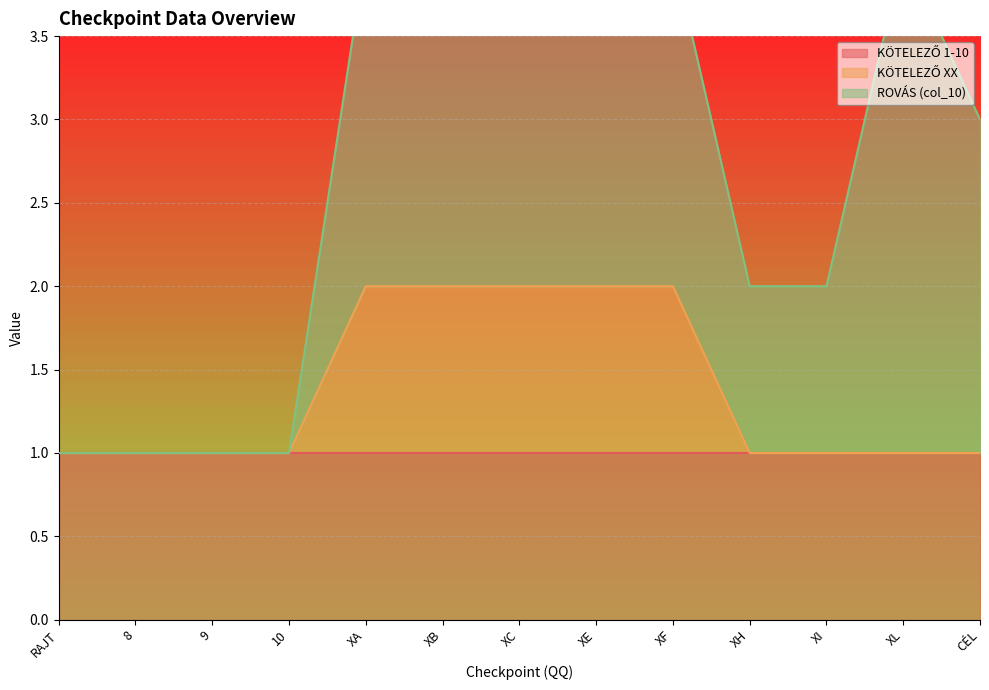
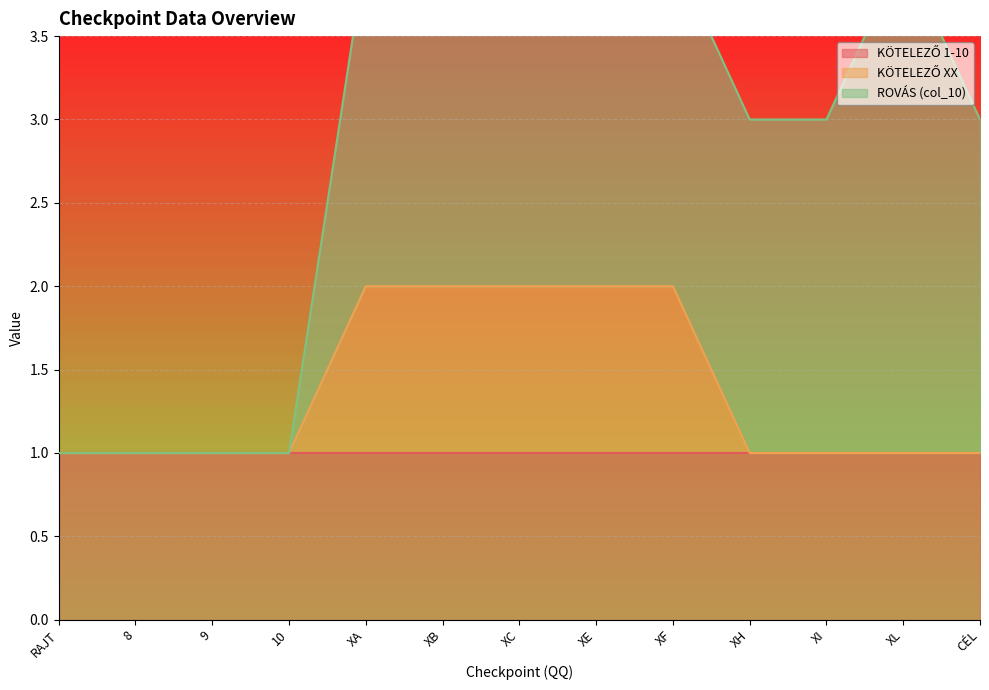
ROVÁS (col_10), XH: 1 -> 2
ROVÁS (col_10), XI: 1 -> 2
